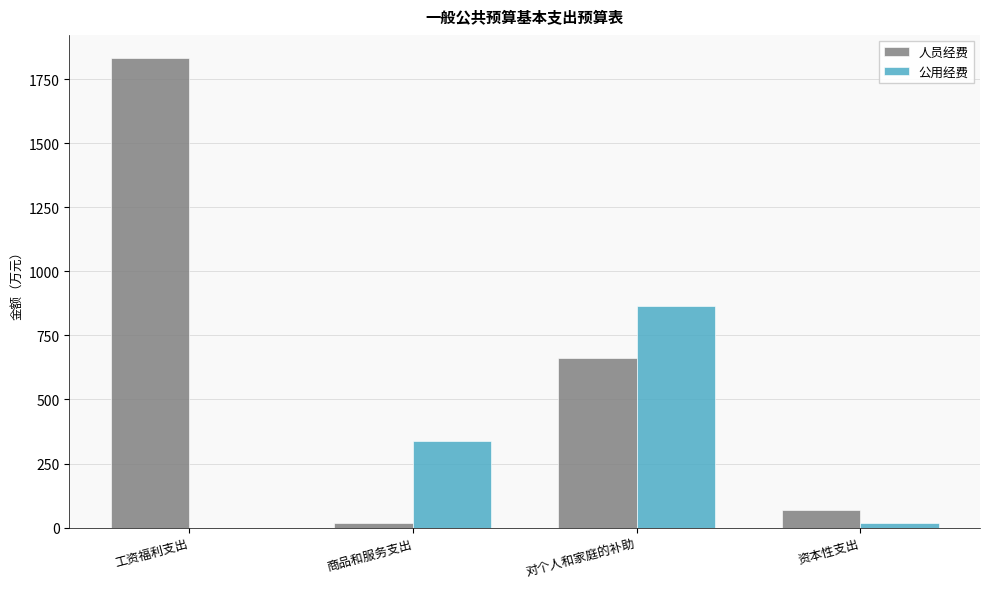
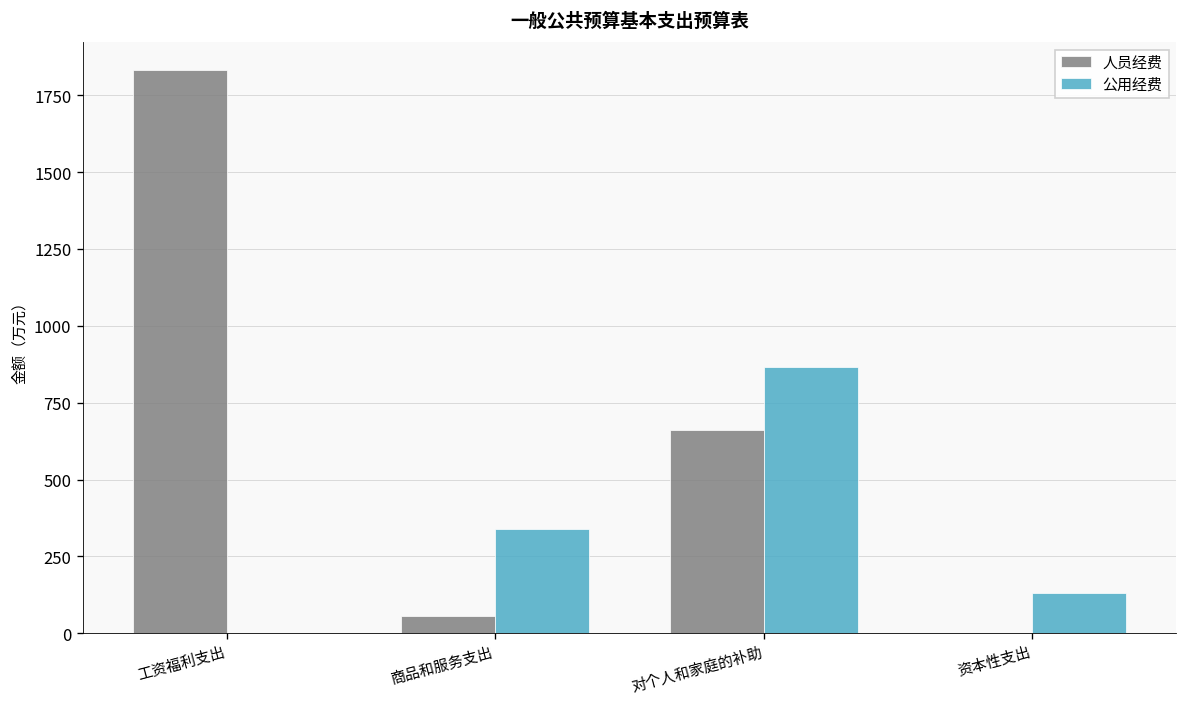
人员经费, 商品和服务支出: 20 -> 50
人员经费, 资本性支出: 70 -> 0
公用经费, 资本性支出: 20 -> 130
